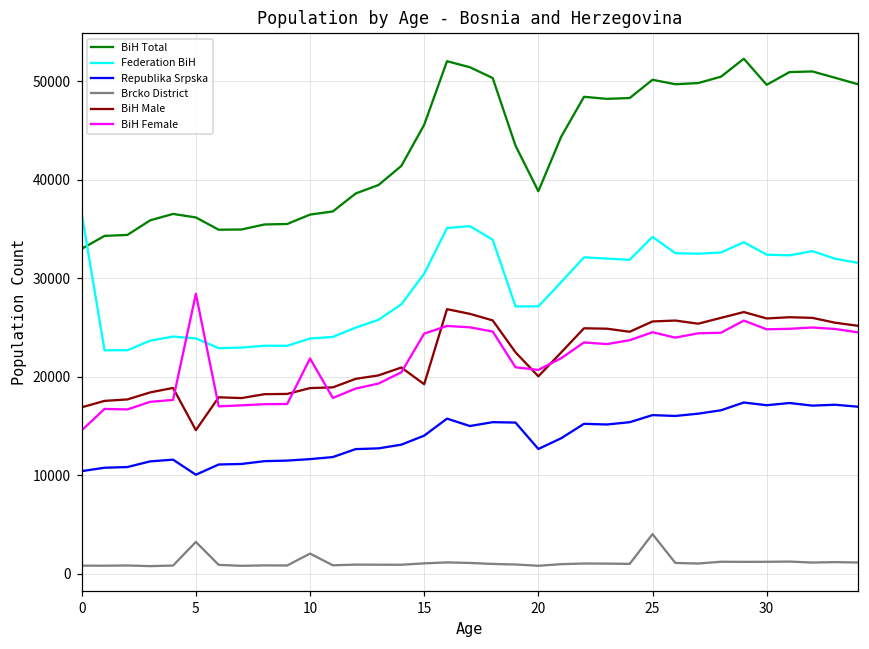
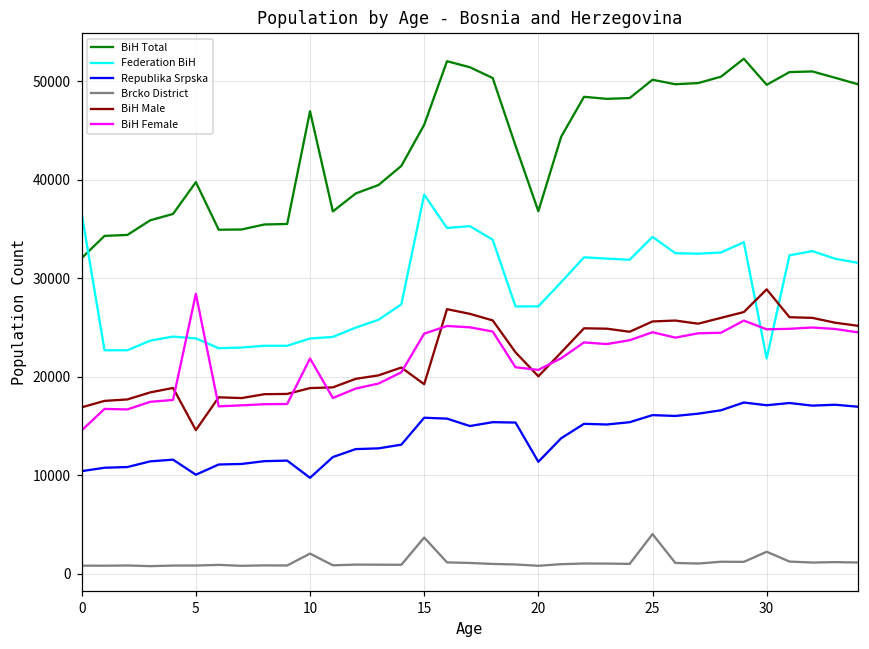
BiH Total, 0: 33000 -> 32000
BiH Total, 5: 36000 -> 40000
Brcko District, 5: 3000 -> 1000
BiH Total, 10: 36000 -> 47000
Republika Srpska, 10: 12000 -> 10000
Federation BiH, 15: 30000 -> 38000
Republika Srpska, 15: 14000 -> 16000
Brcko District, 15: 1000 -> 4000
BiH Total, 20: 39000 -> 37000
Republika Srpska, 20: 13000 -> 11000
Federation BiH, 30: 32000 -> 22000
Brcko District, 30: 1000 -> 2000
BiH Male, 30: 26000 -> 29000
